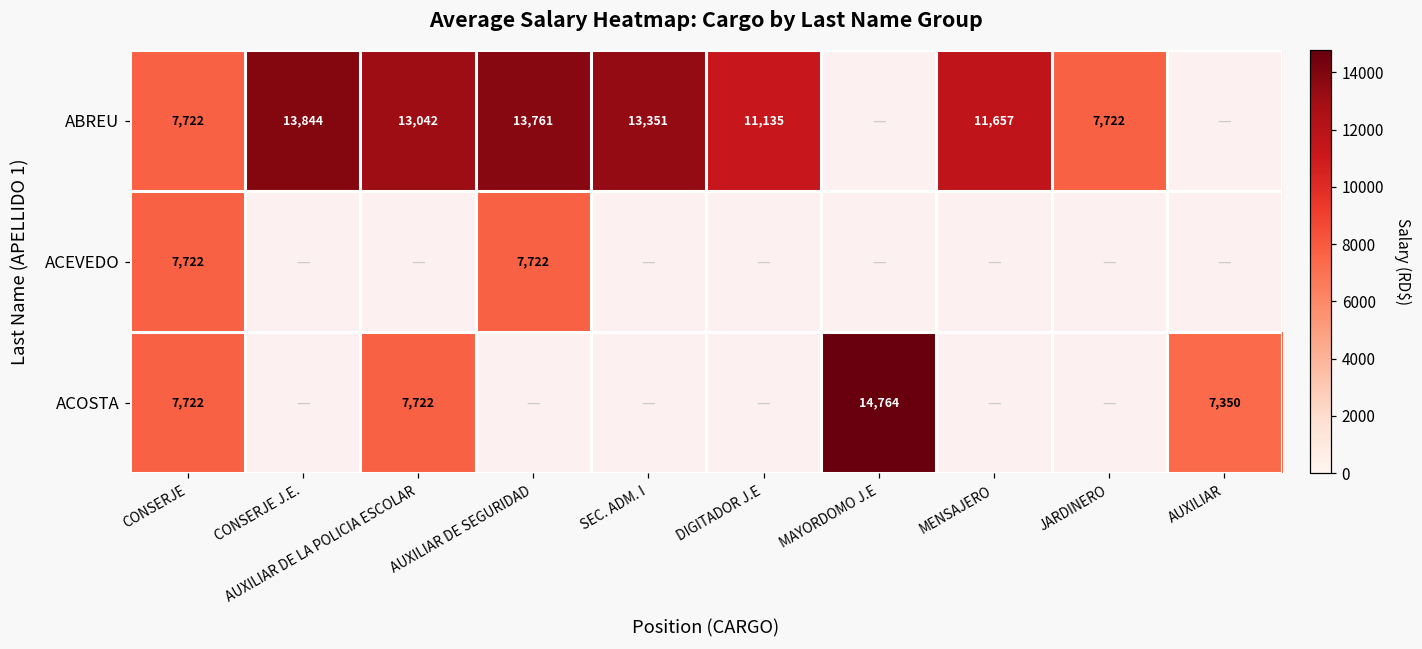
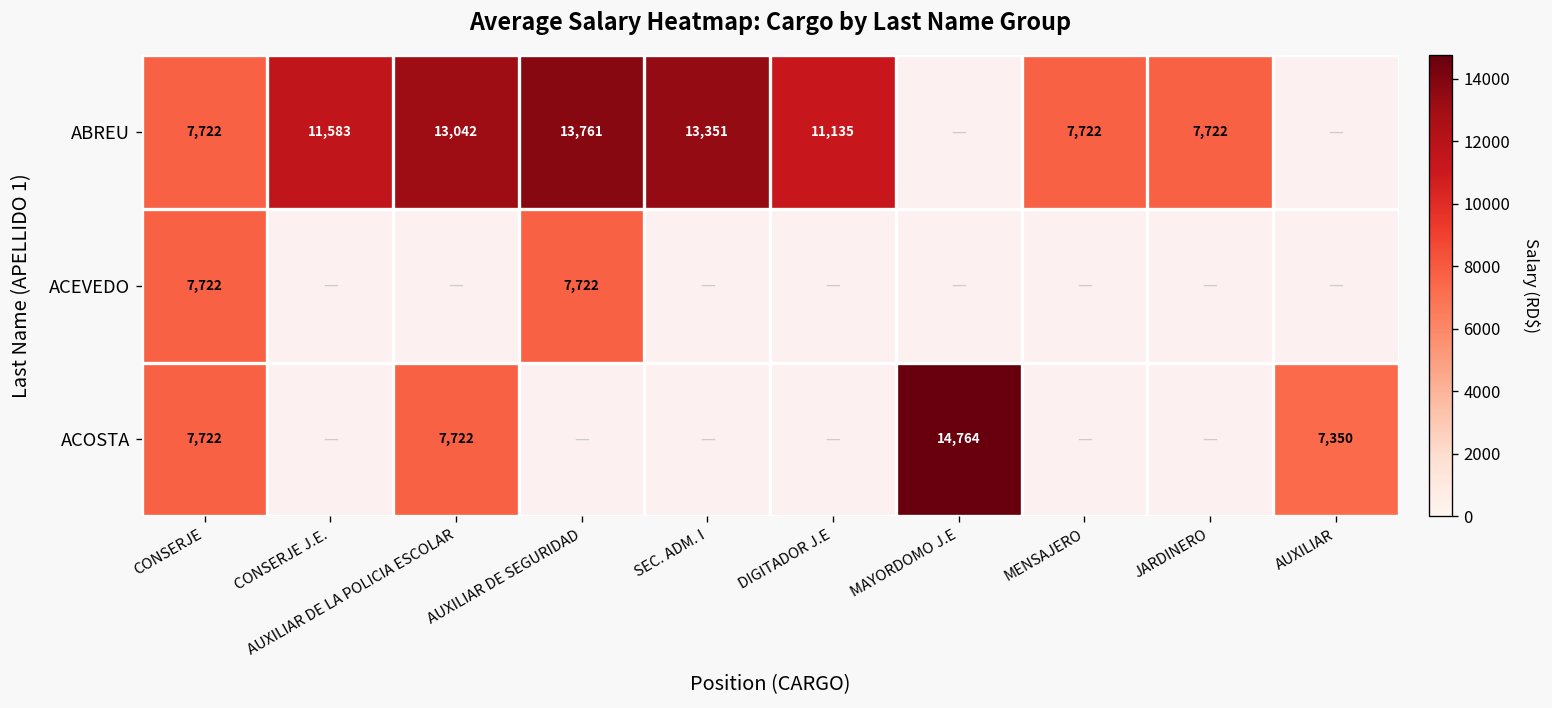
ABREU, CONSERJE J.E.: 13,844 -> 11,583
ABREU, MENSAJERO: 11,657 -> 7,722
